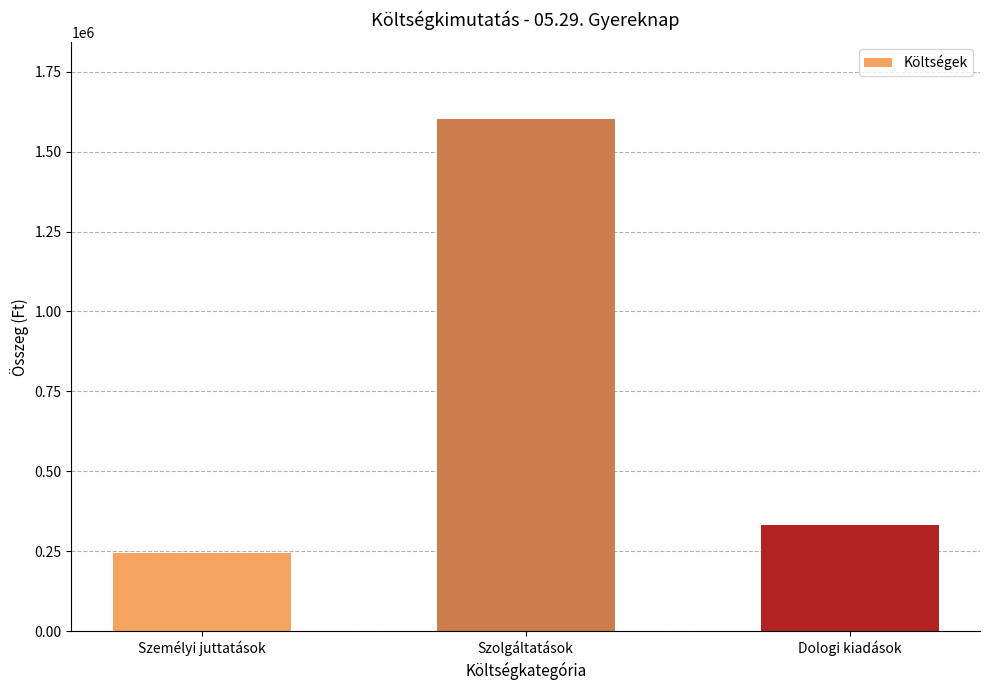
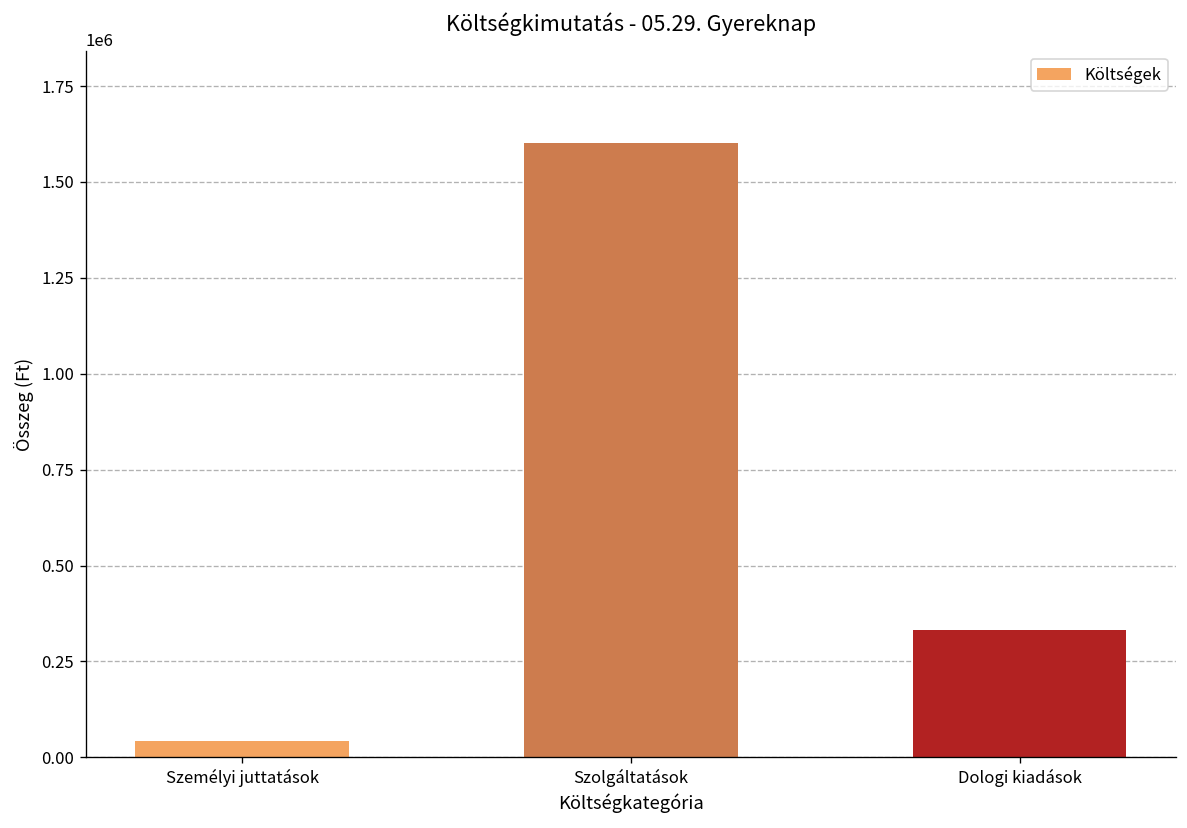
Személyi juttatások: 240000 -> 40000
